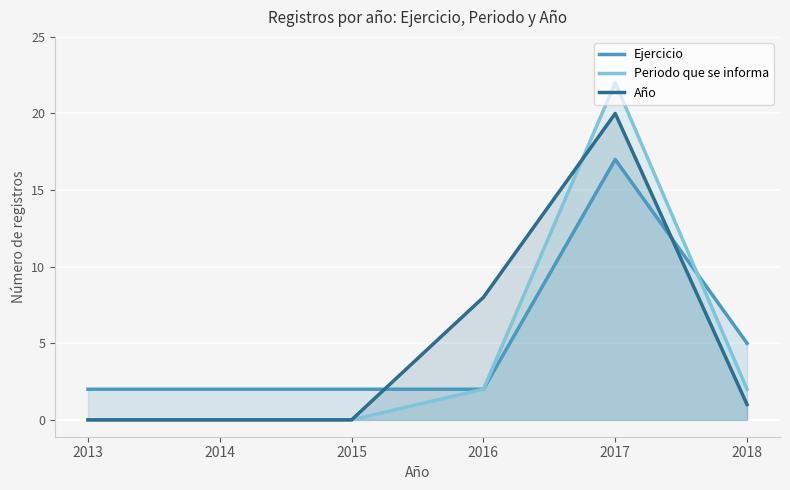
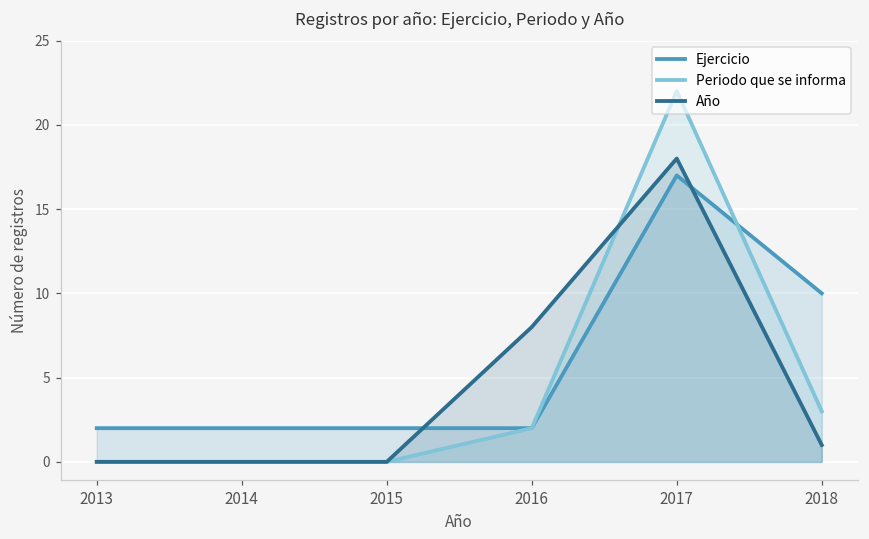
Año, 2017: 20 -> 18
Ejercicio, 2018: 5 -> 10
Periodo que se informa, 2018: 2 -> 3
